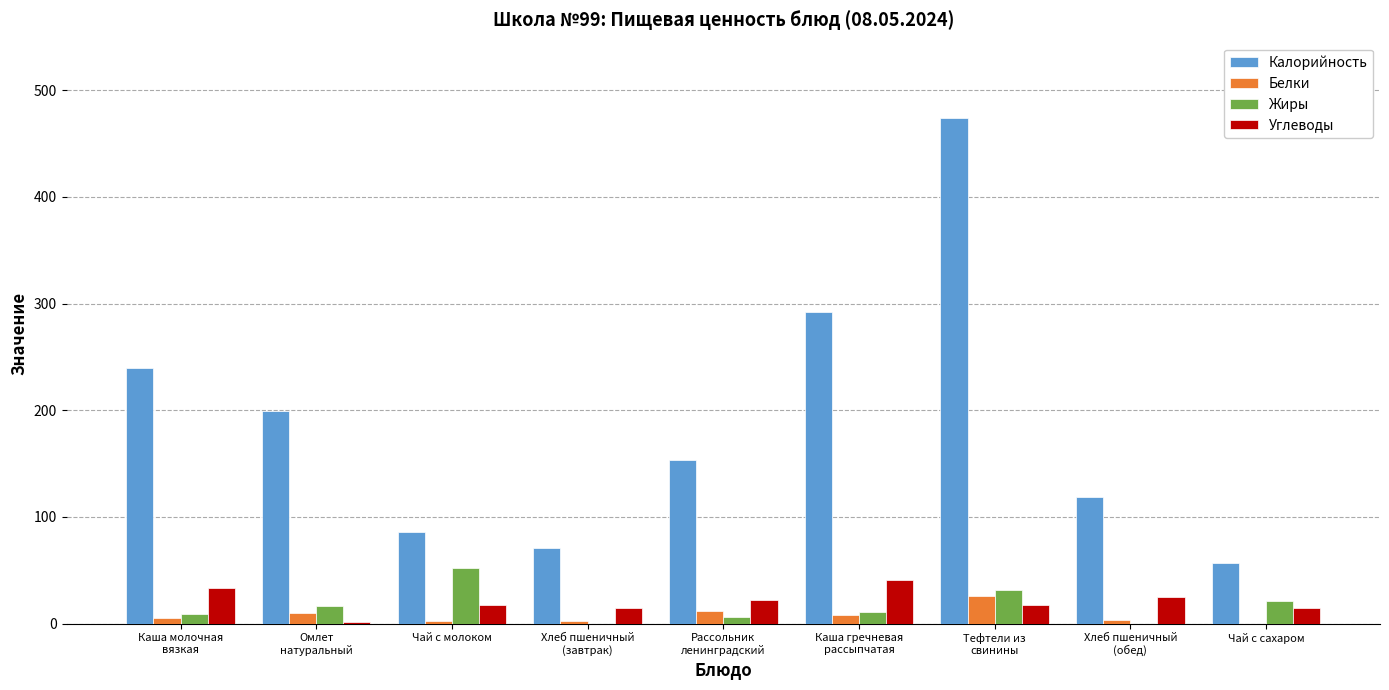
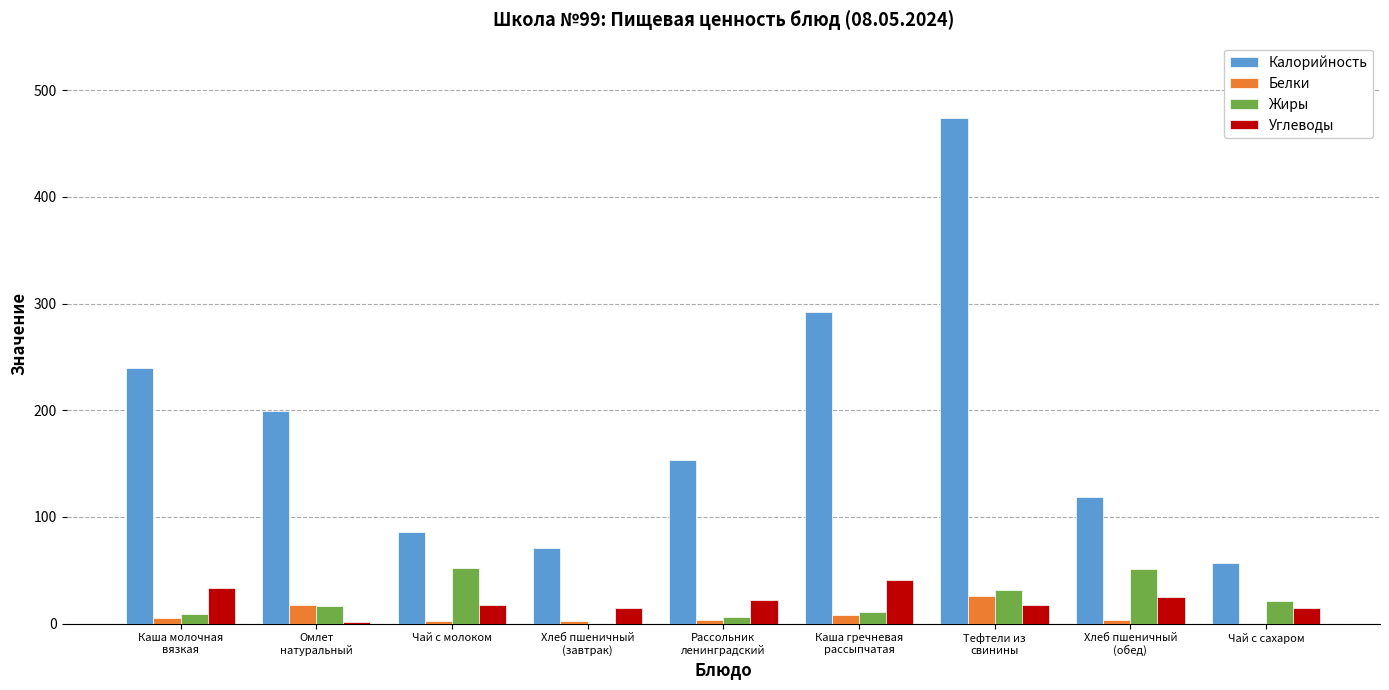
Белки, Омлет натуральный: 10 -> 18
Белки, Рассольник ленинградский: 12 -> 4
Жиры, Хлеб пшеничный (обед): 0 -> 51
